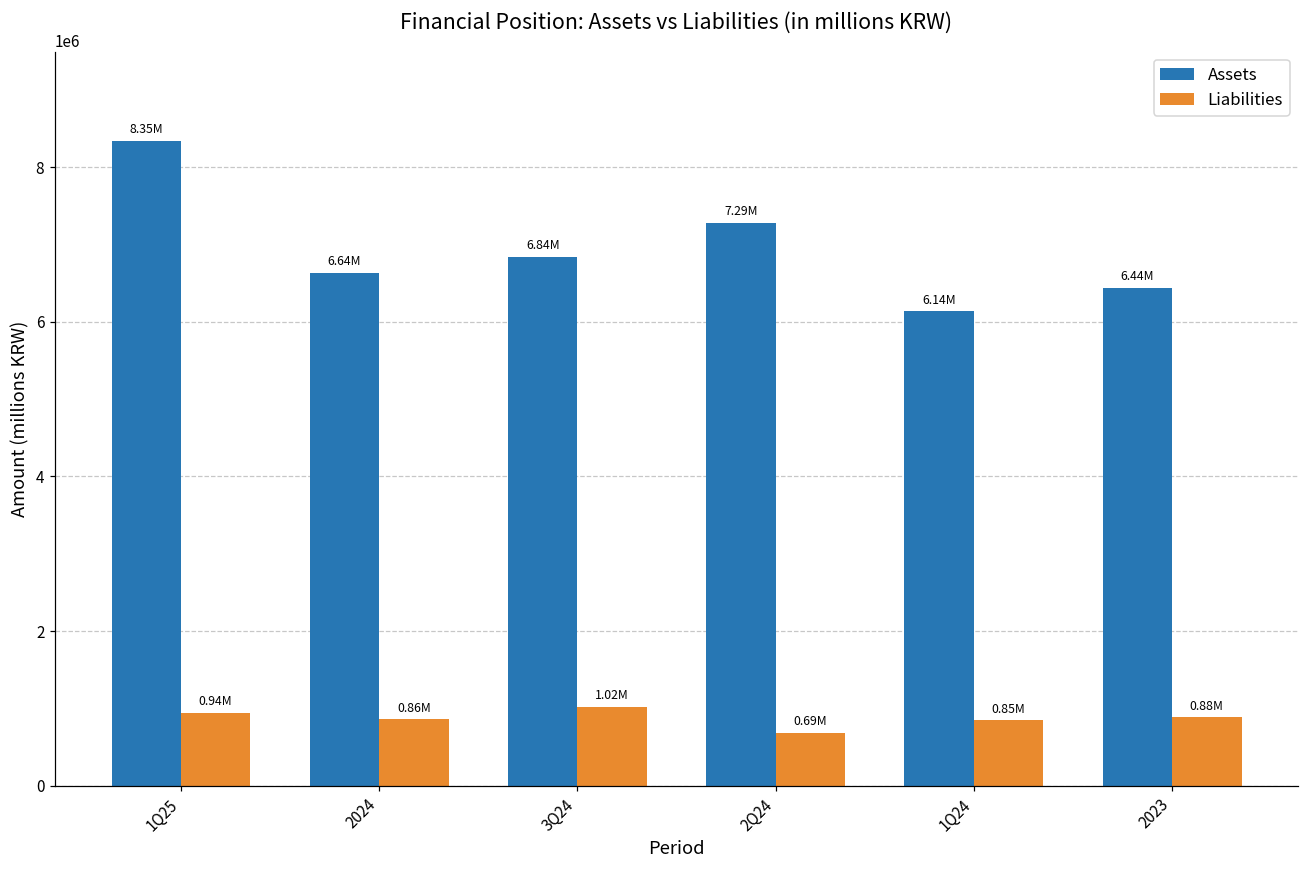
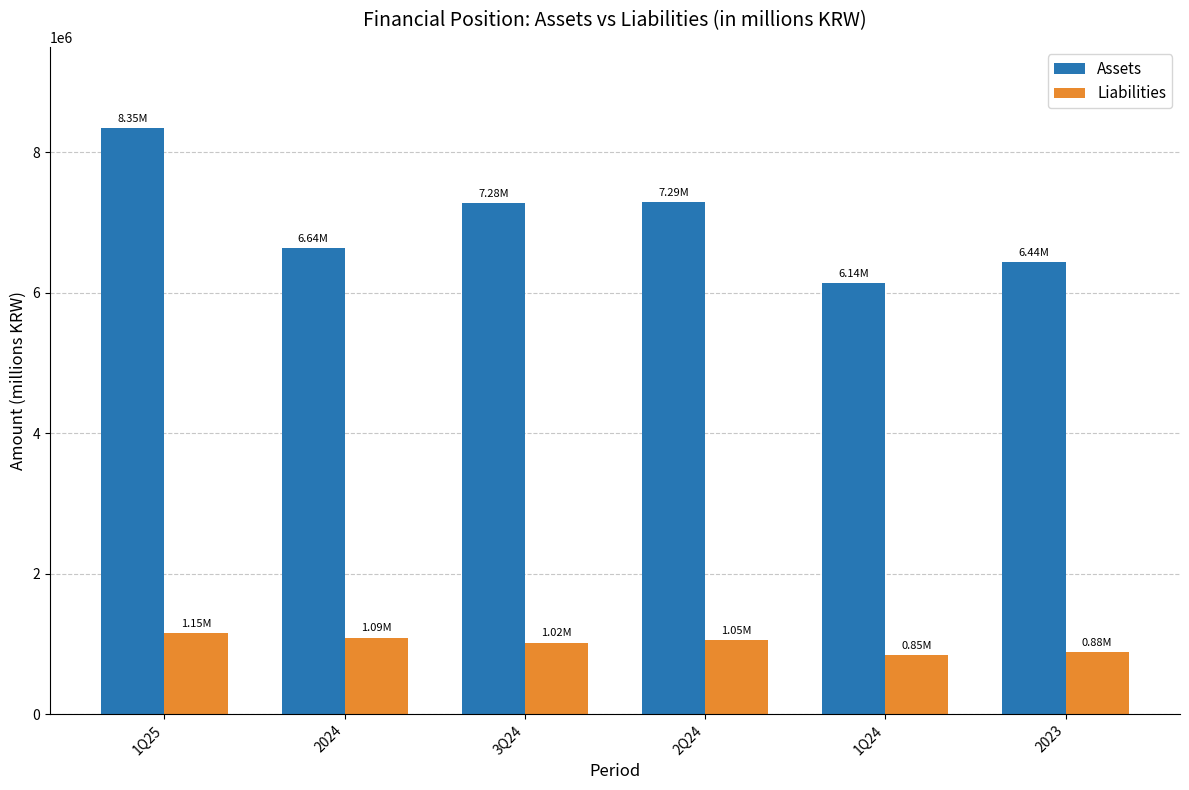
Liabilities, 1Q25: 0.94M -> 1.15M
Liabilities, 2024: 0.86M -> 1.09M
Assets, 3Q24: 6.84M -> 7.28M
Liabilities, 2Q24: 0.69M -> 1.05M
